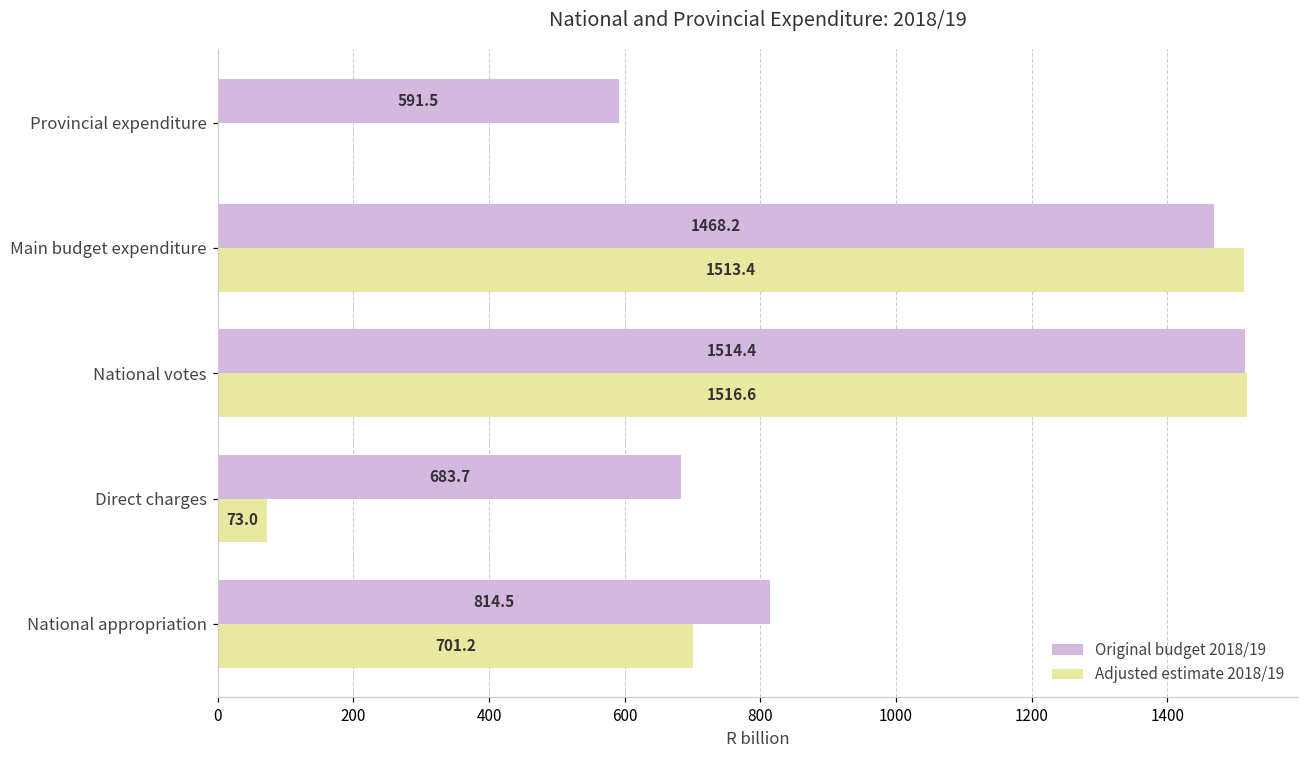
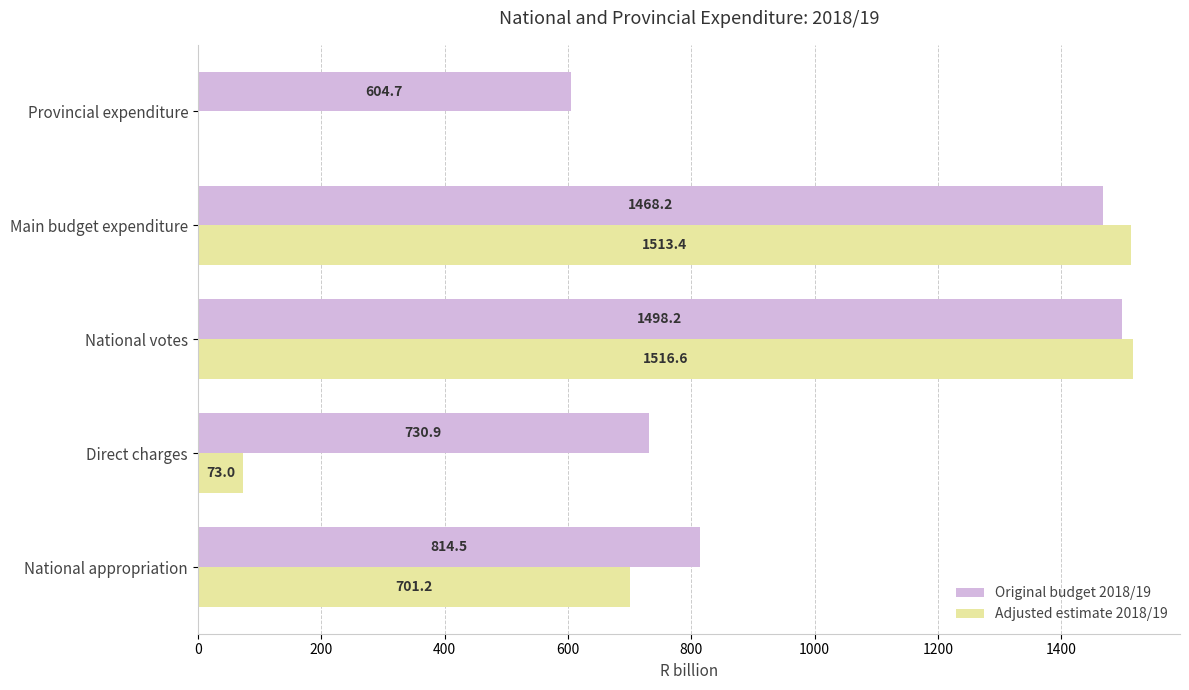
Original budget 2018/19, Provincial expenditure: 591.5 -> 604.7
Original budget 2018/19, National votes: 1514.4 -> 1498.2
Original budget 2018/19, Direct charges: 683.7 -> 730.9
